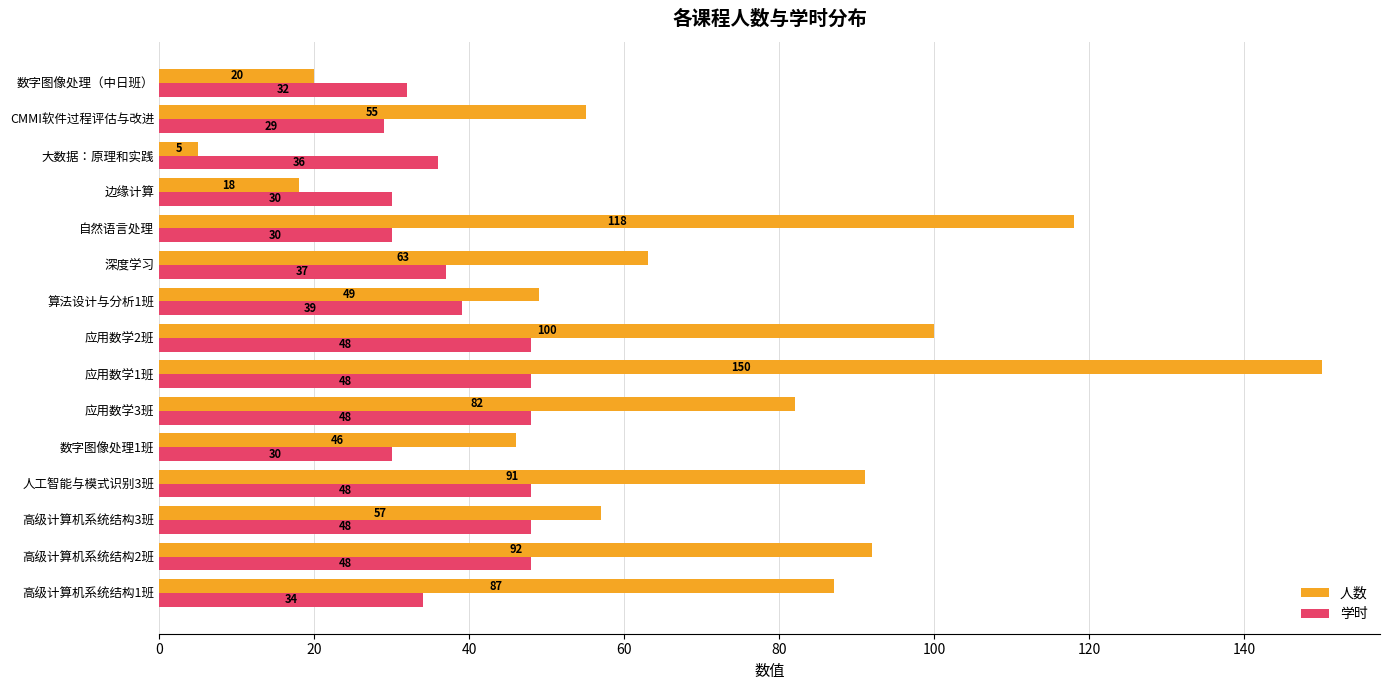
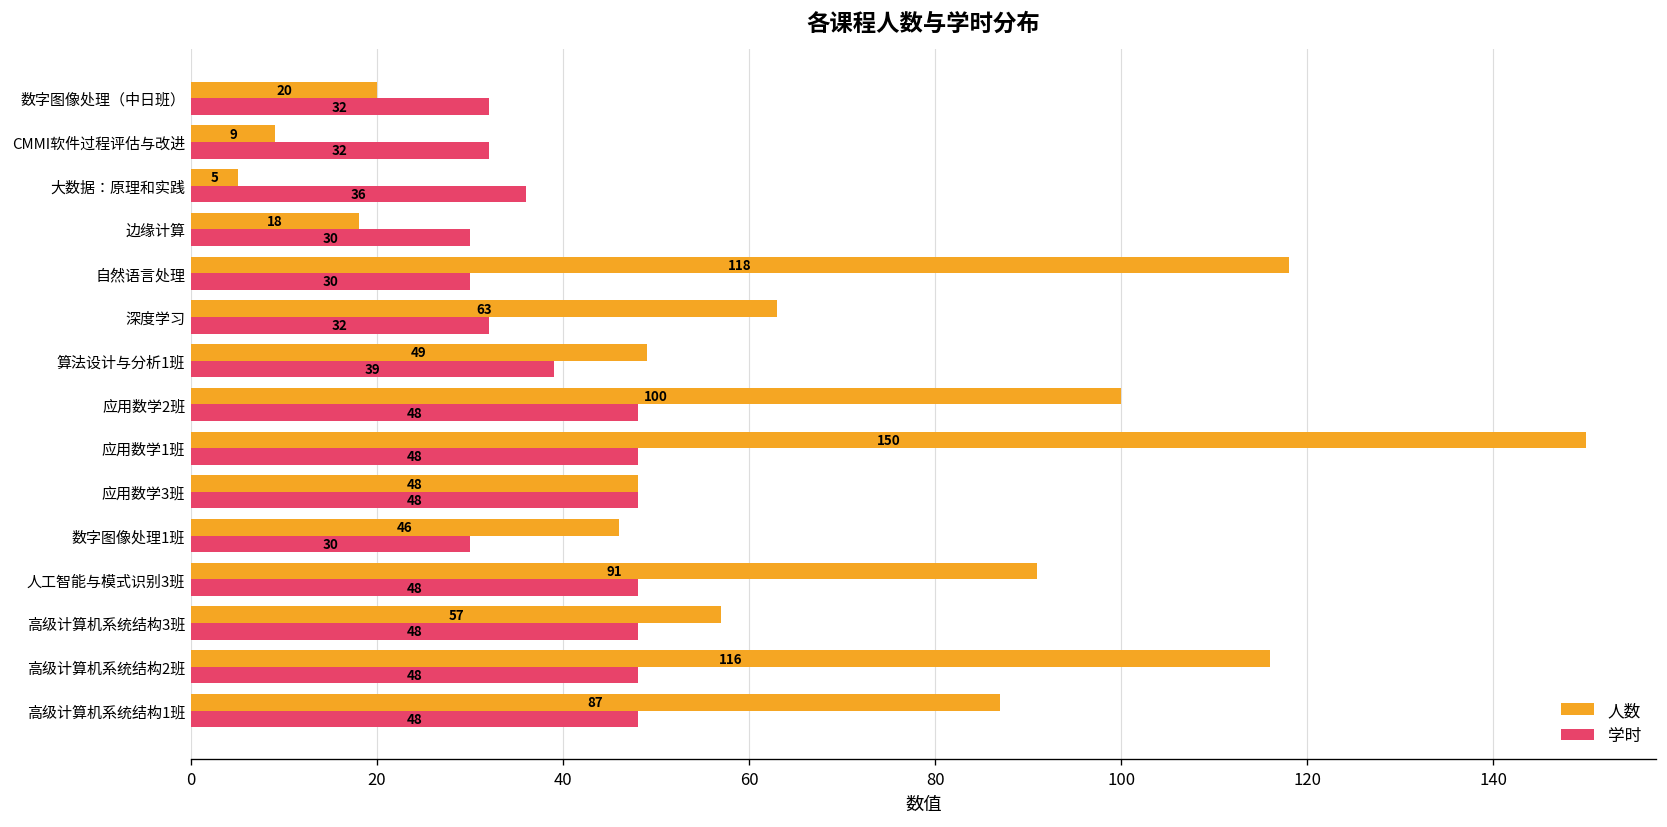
人数, CMMI软件过程评估与改进: 55 -> 9
学时, CMMI软件过程评估与改进: 29 -> 32
学时, 深度学习: 37 -> 32
人数, 应用数学3班: 82 -> 48
人数, 高级计算机系统结构2班: 92 -> 116
学时, 高级计算机系统结构1班: 34 -> 48
